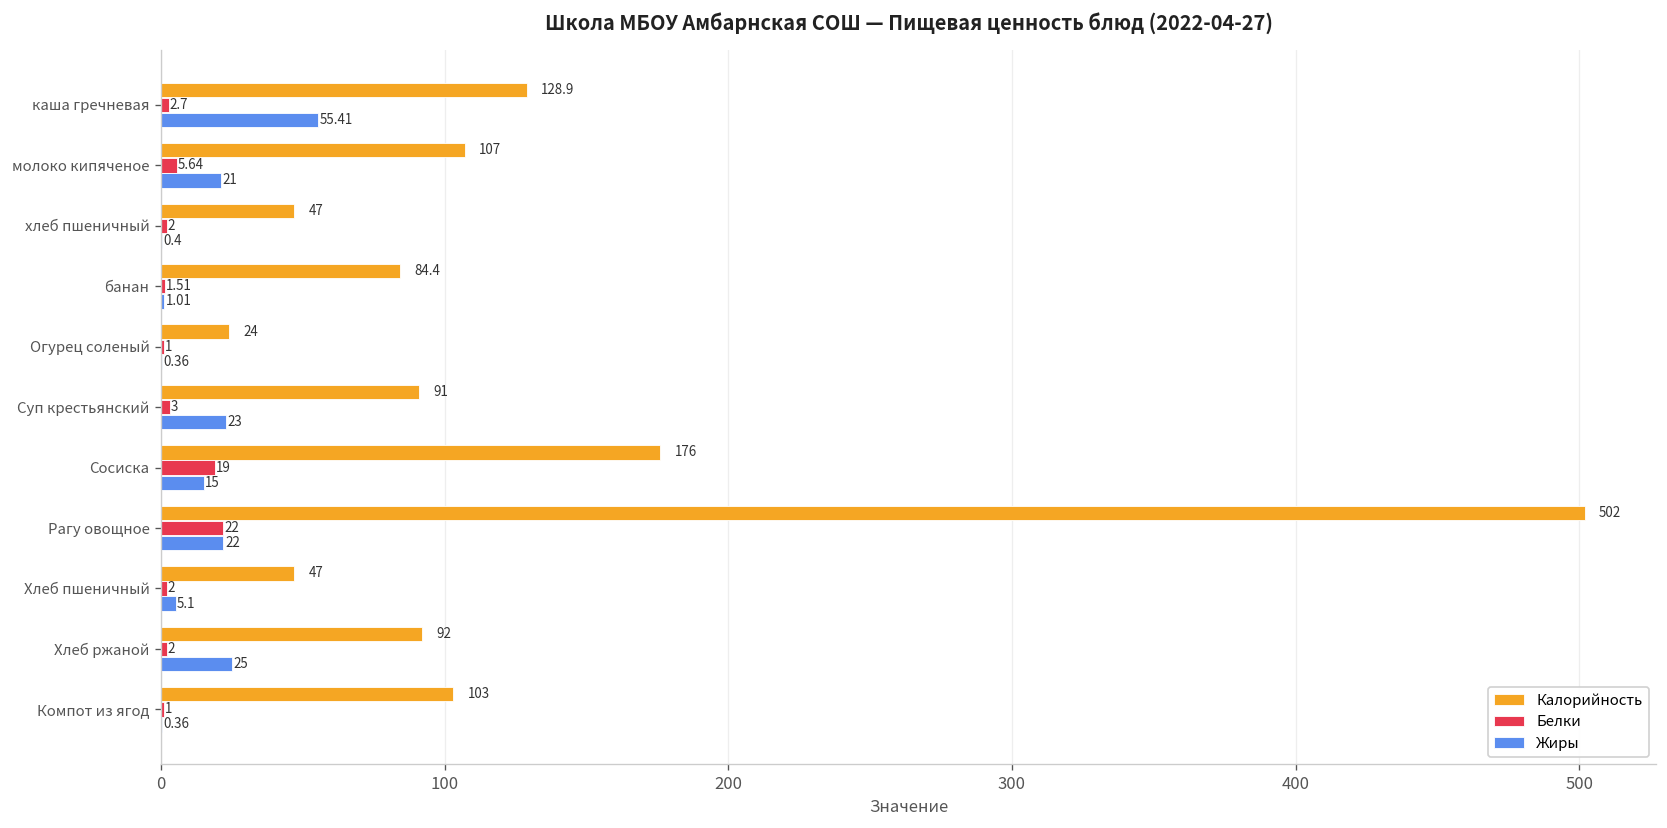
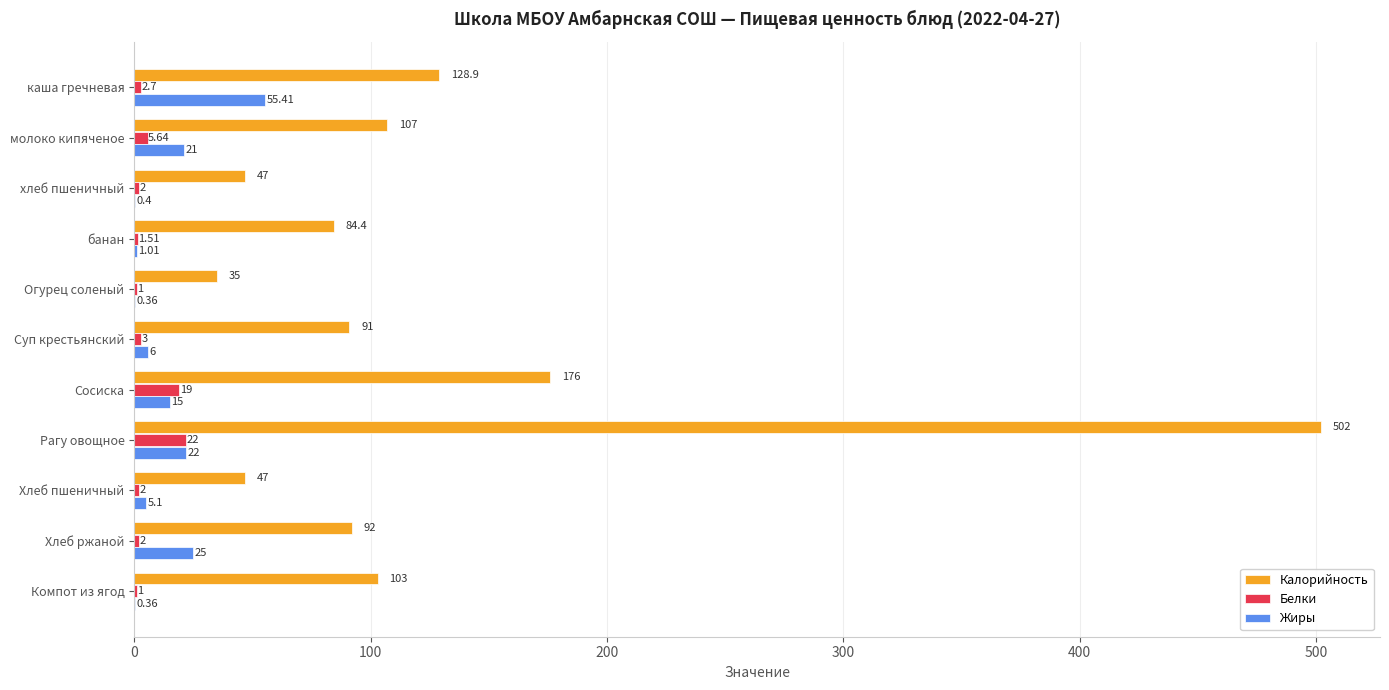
Калорийность, Огурец соленый: 24 -> 35
Жиры, Суп крестьянский: 23 -> 6
